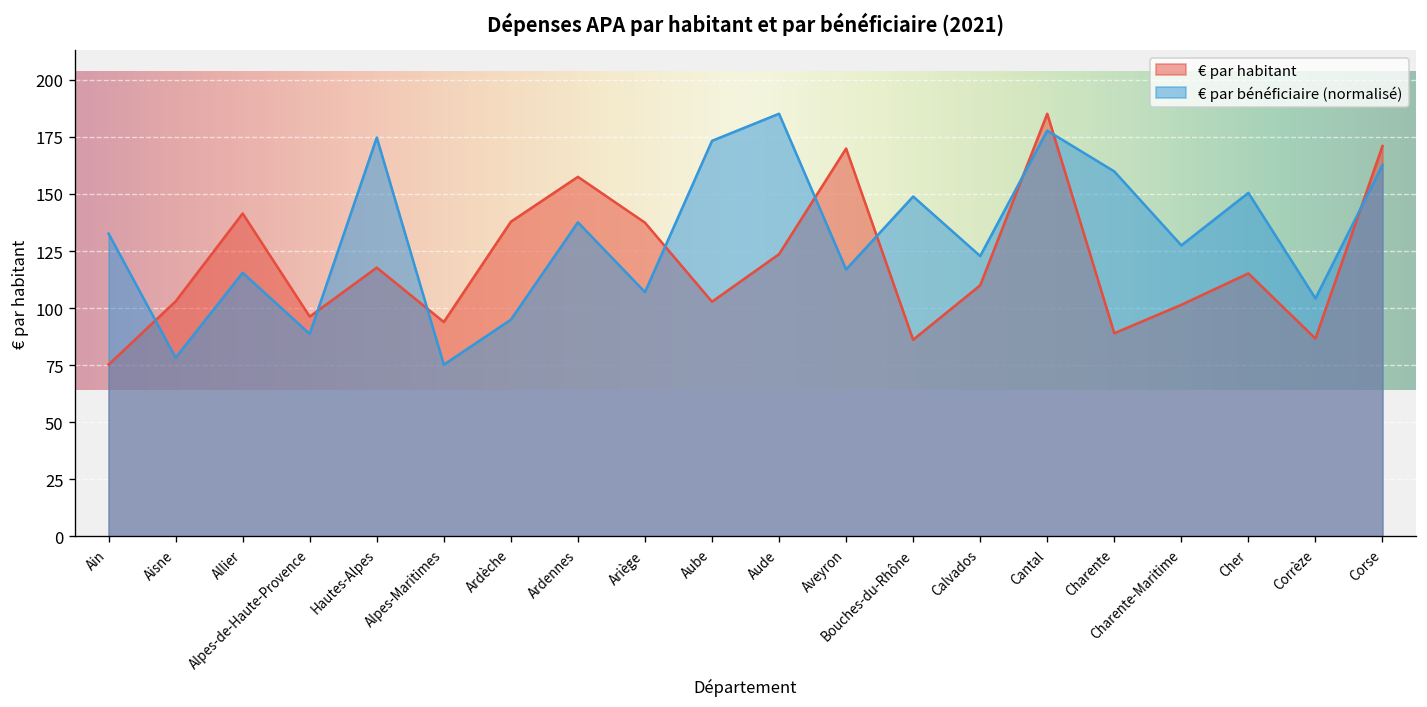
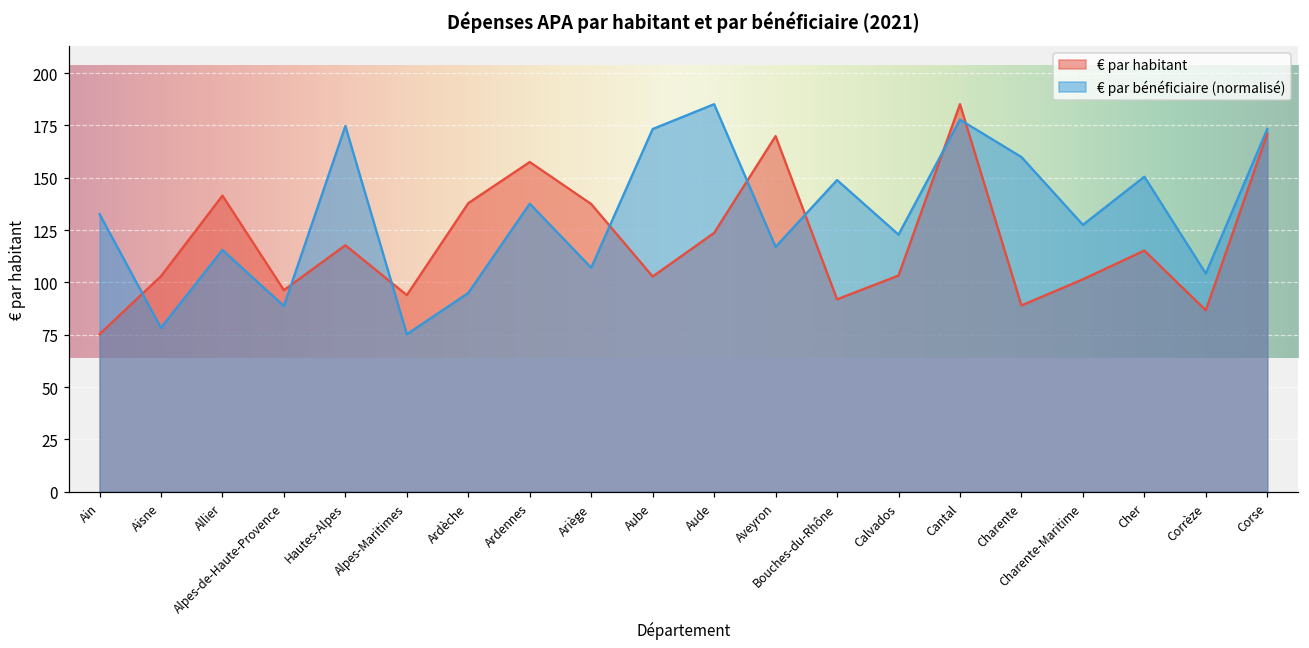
€ par habitant, Bouches-du-Rhône: 86 -> 92
€ par habitant, Calvados: 110 -> 103
€ par bénéficiaire (normalisé), Corse: 163 -> 173
